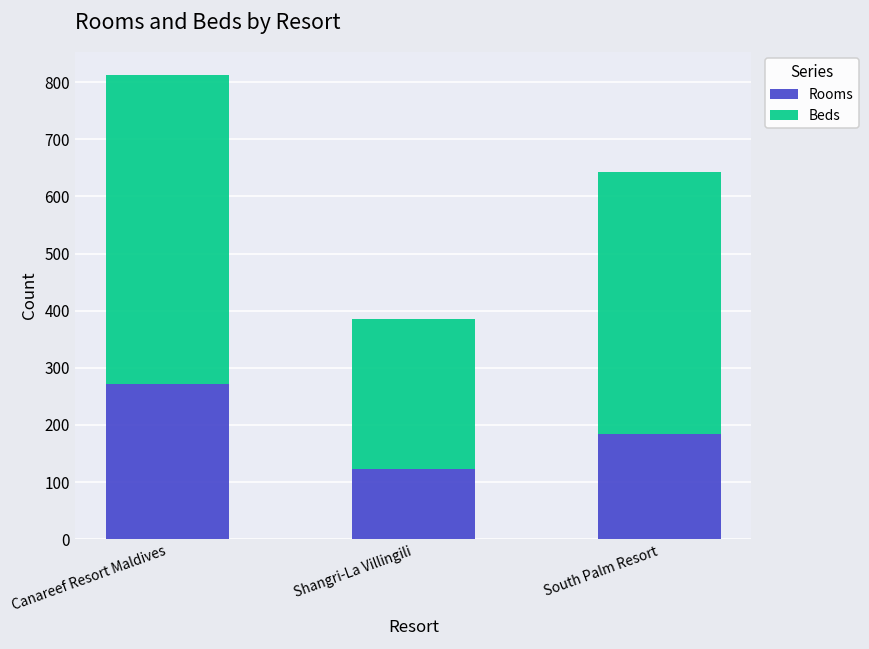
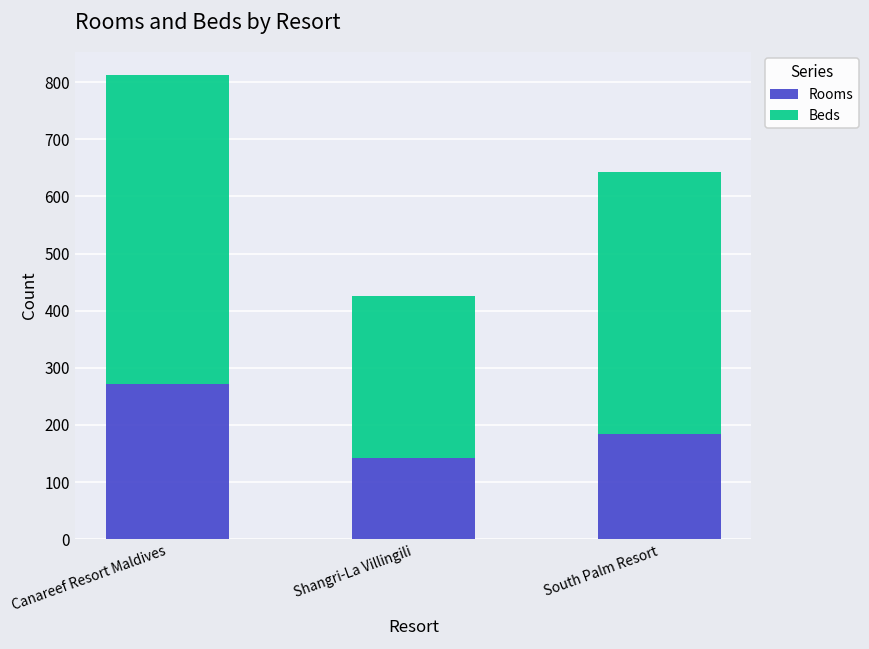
Rooms, Shangri-La Villingili: 120 -> 140
Beds, Shangri-La Villingili: 260 -> 280
